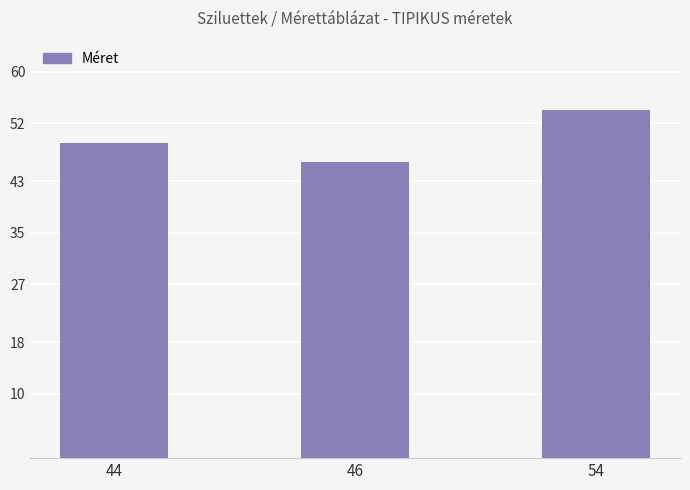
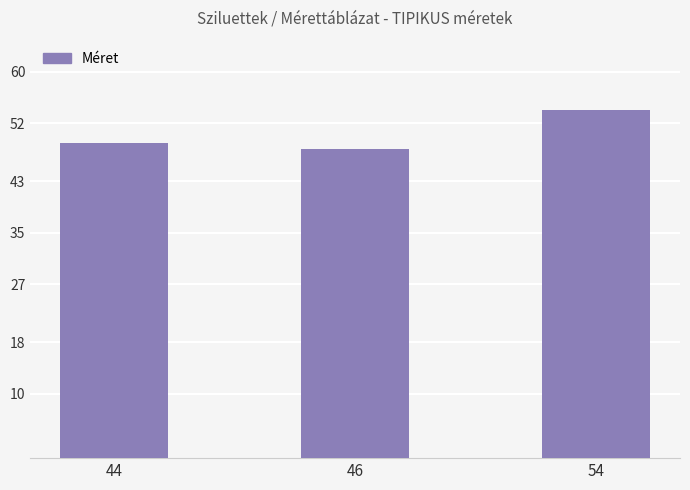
46: 46 -> 48
